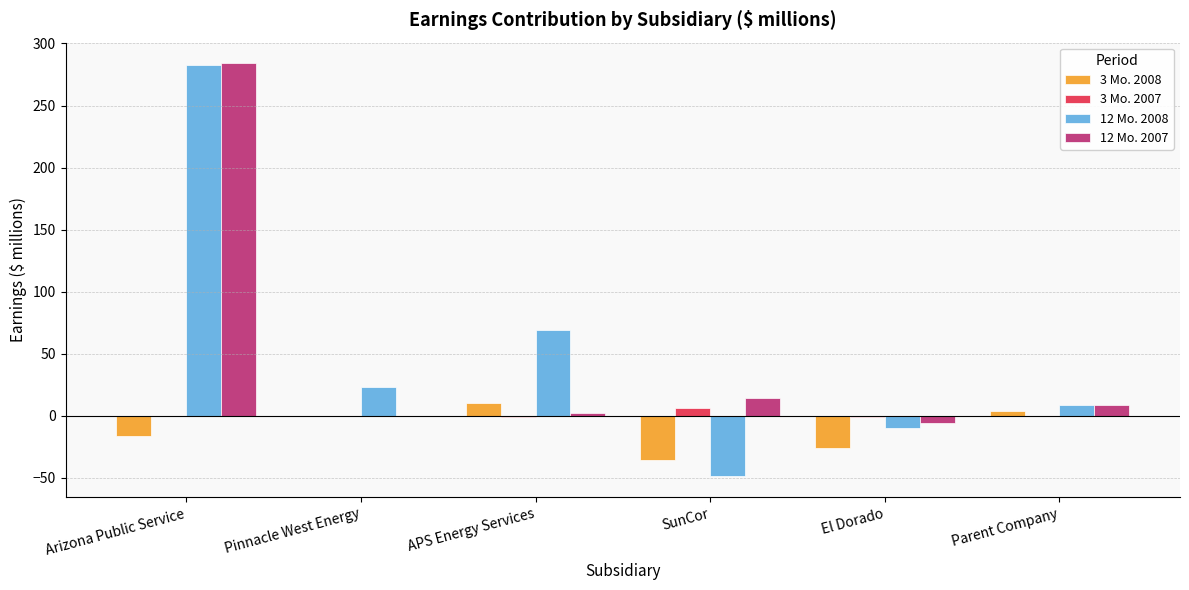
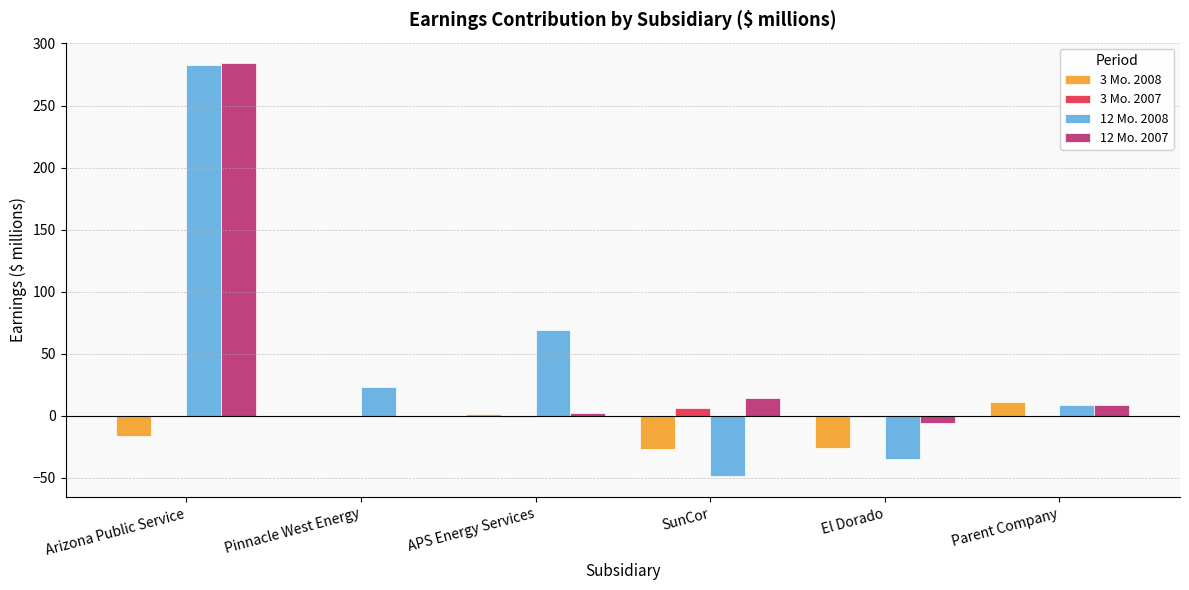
3 Mo. 2008, APS Energy Services: 10 -> 1
3 Mo. 2008, SunCor: -36 -> -27
12 Mo. 2008, El Dorado: -10 -> -35
3 Mo. 2008, Parent Company: 4 -> 11
